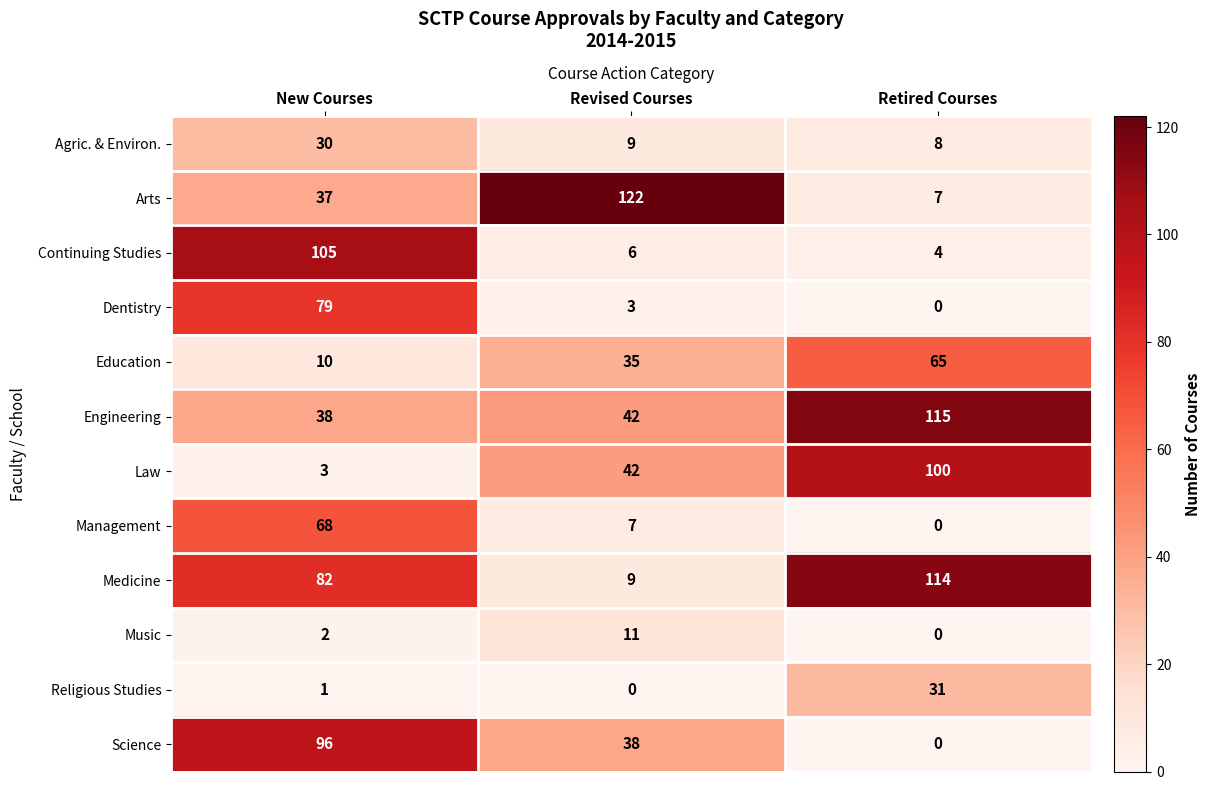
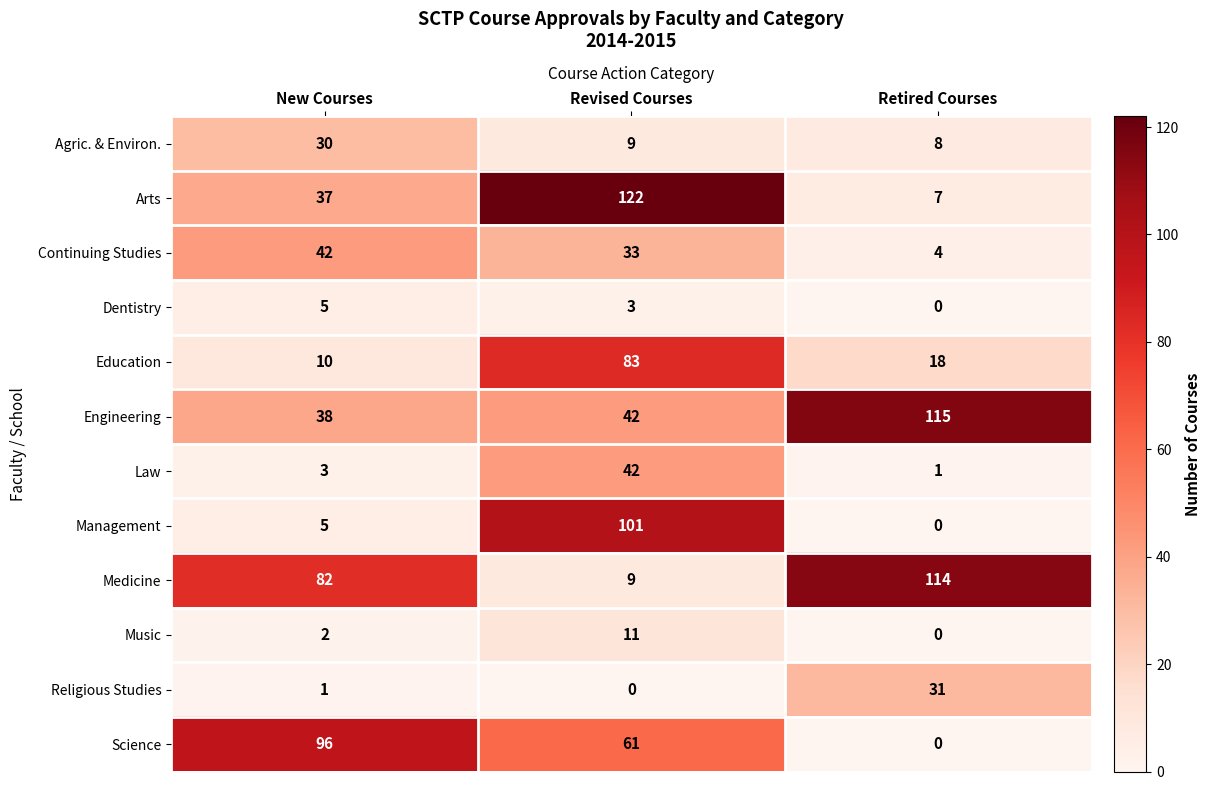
Continuing Studies, New Courses: 105 -> 42
Continuing Studies, Revised Courses: 6 -> 33
Dentistry, New Courses: 79 -> 5
Education, Revised Courses: 35 -> 83
Education, Retired Courses: 65 -> 18
Law, Retired Courses: 100 -> 1
Management, New Courses: 68 -> 5
Management, Revised Courses: 7 -> 101
Science, Revised Courses: 38 -> 61
